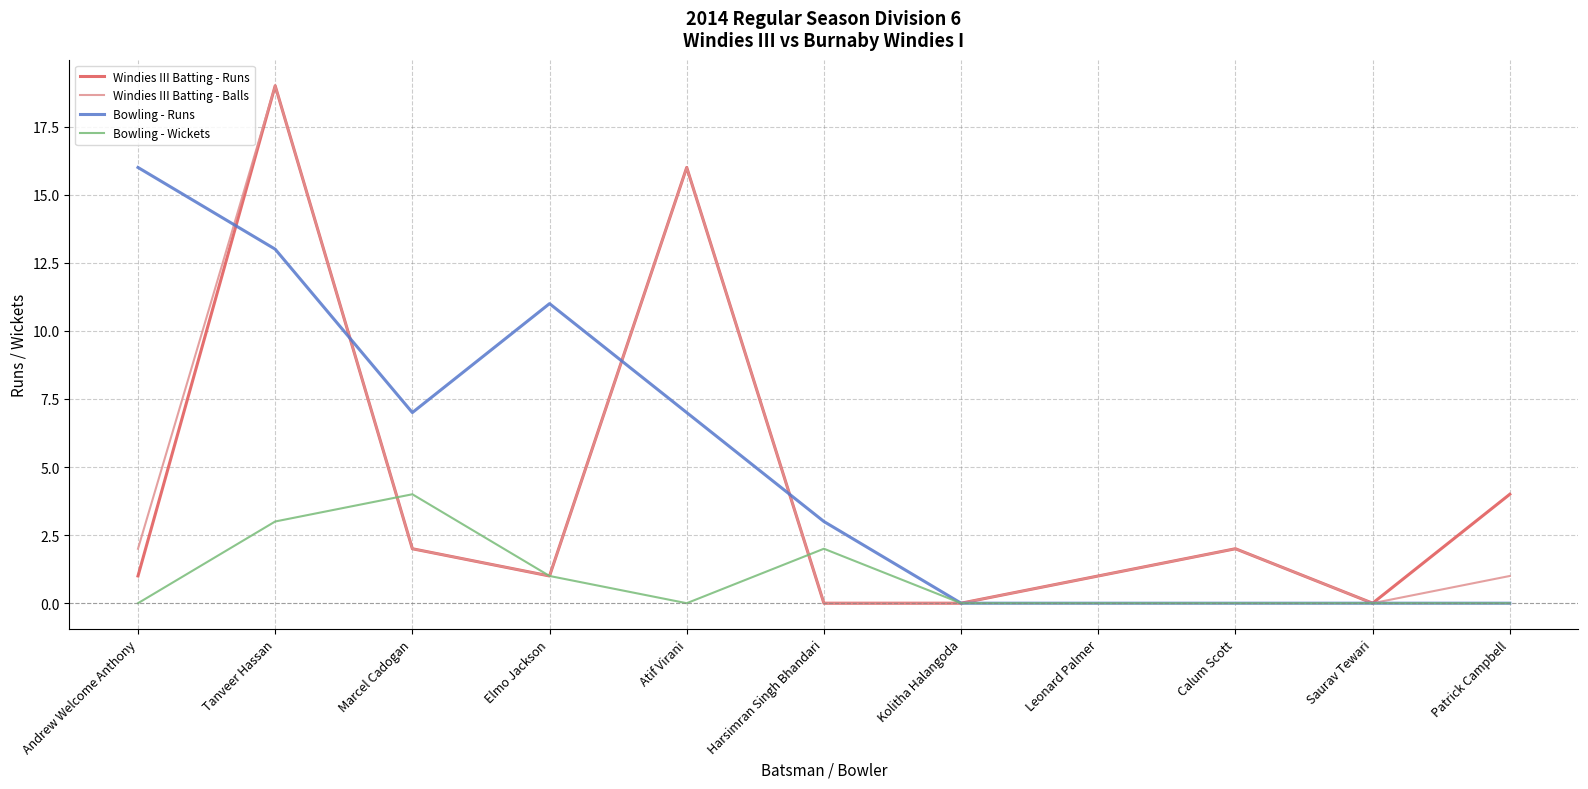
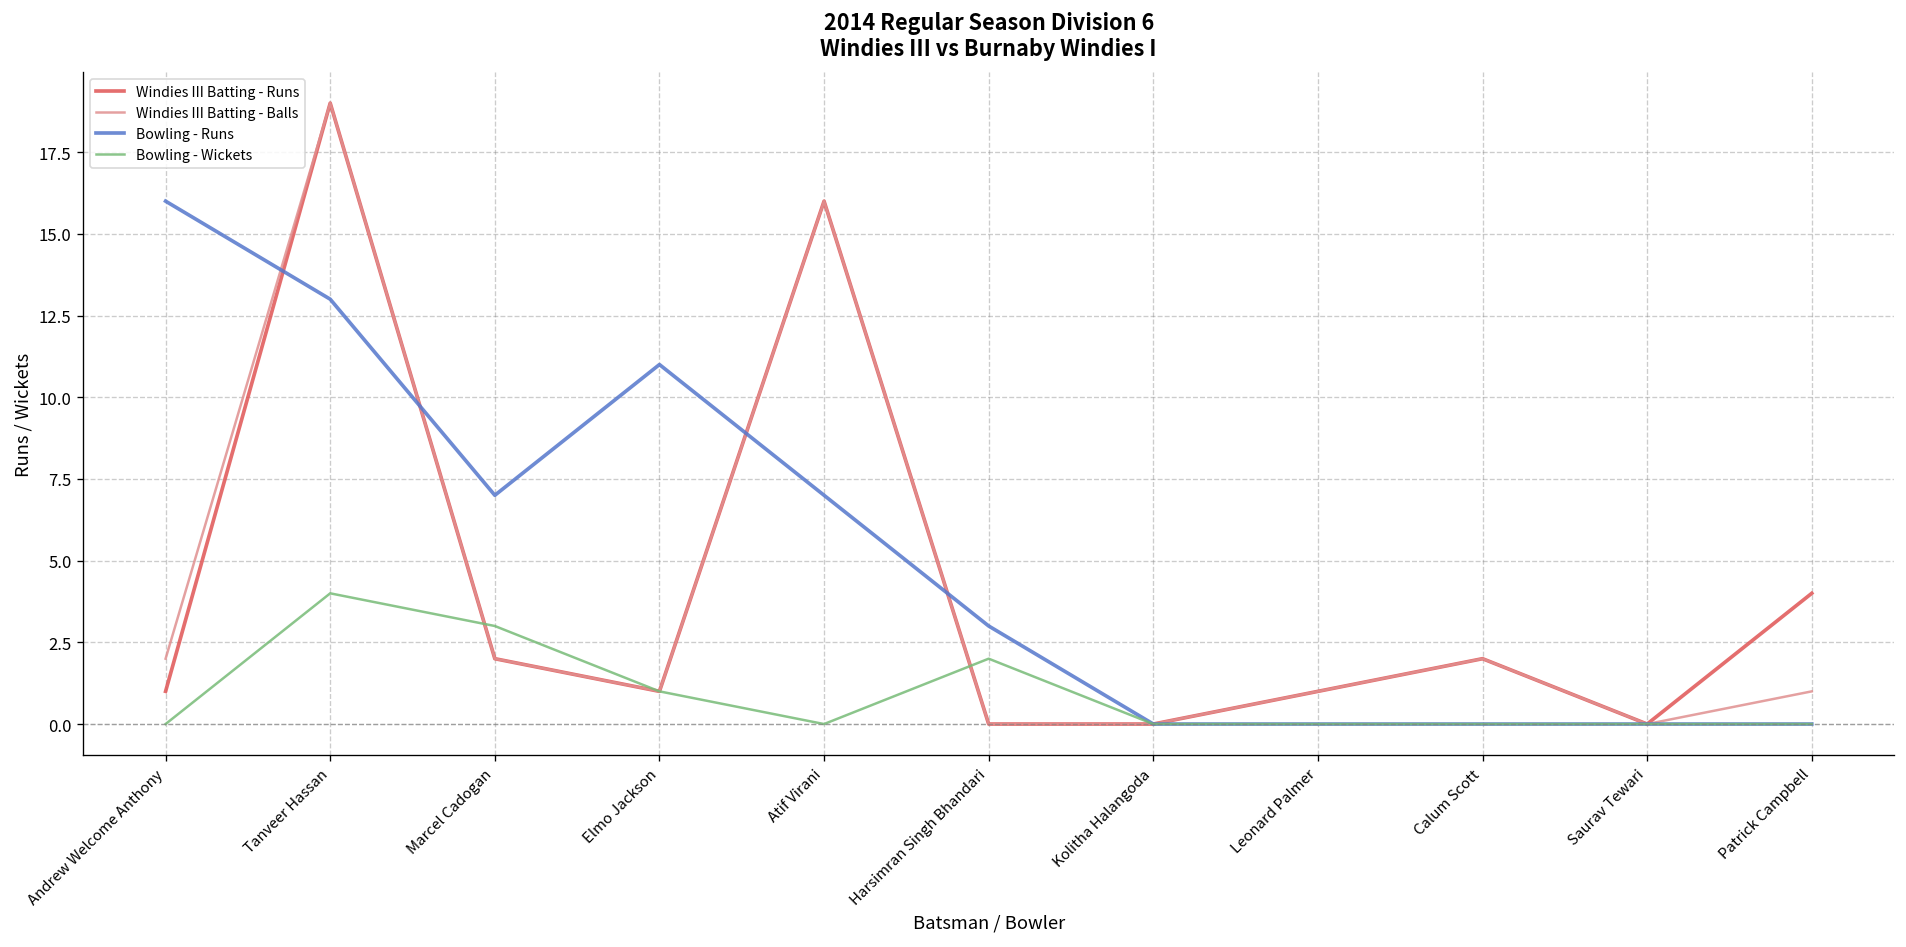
Bowling - Wickets, Tanveer Hassan: 3 -> 4
Bowling - Wickets, Marcel Cadogan: 4 -> 3
